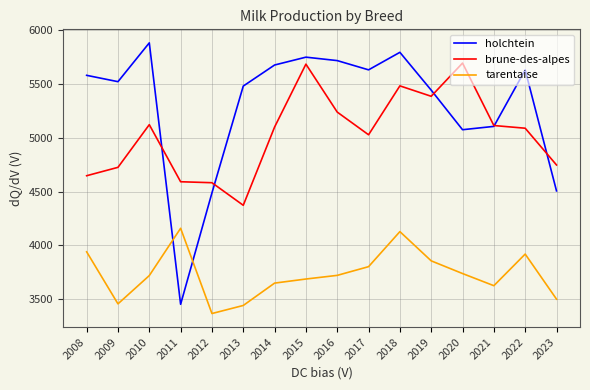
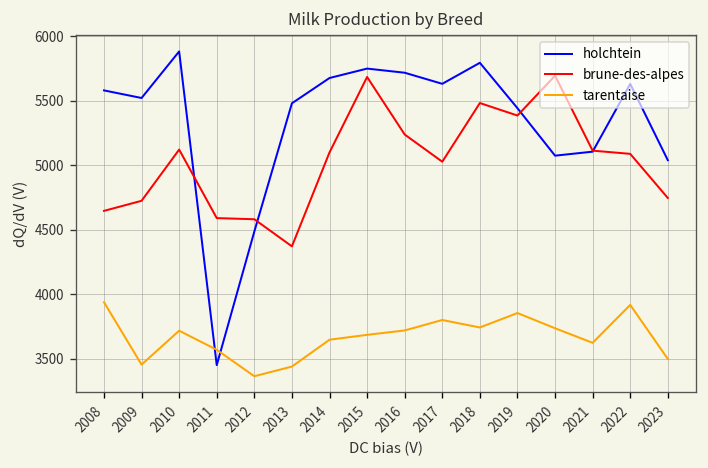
tarentaise, 2011: 4160 -> 3570
tarentaise, 2018: 4130 -> 3740
holchtein, 2023: 4510 -> 5040
